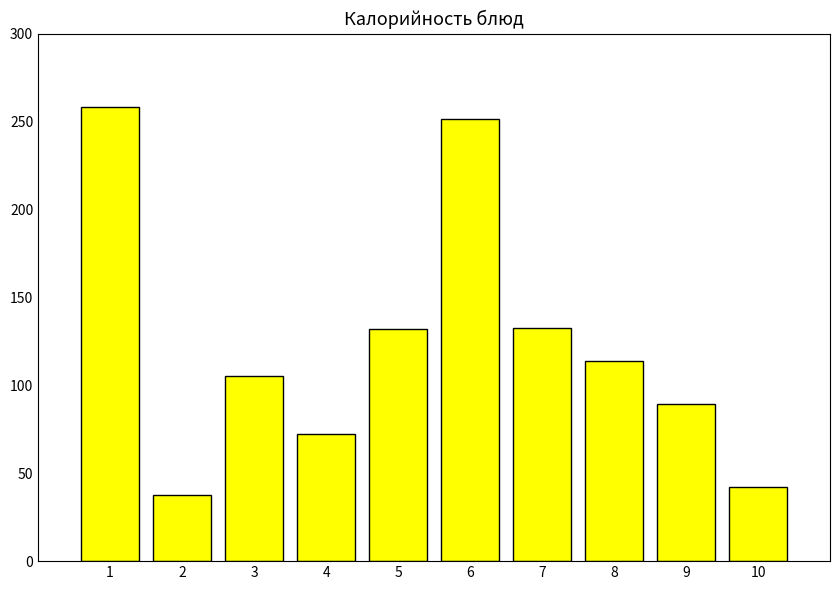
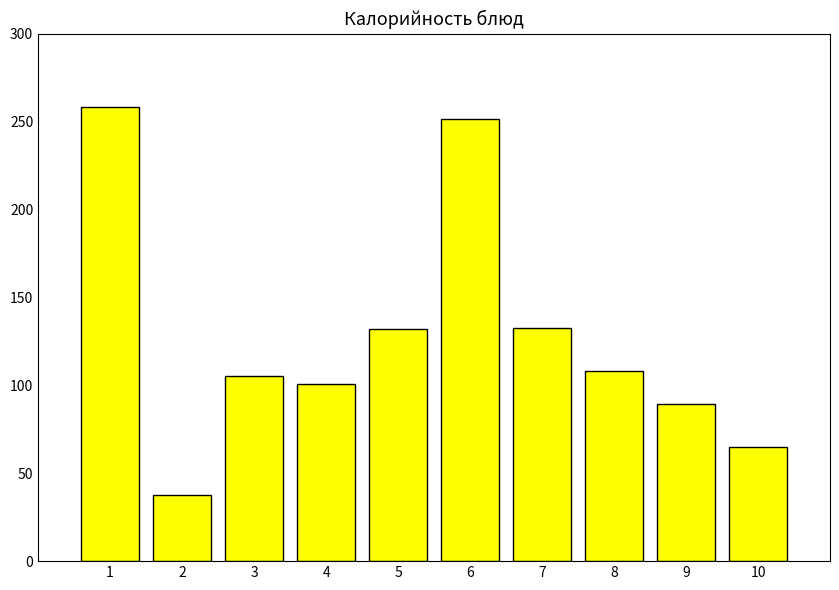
4: 72 -> 101
8: 114 -> 108
10: 42 -> 65
